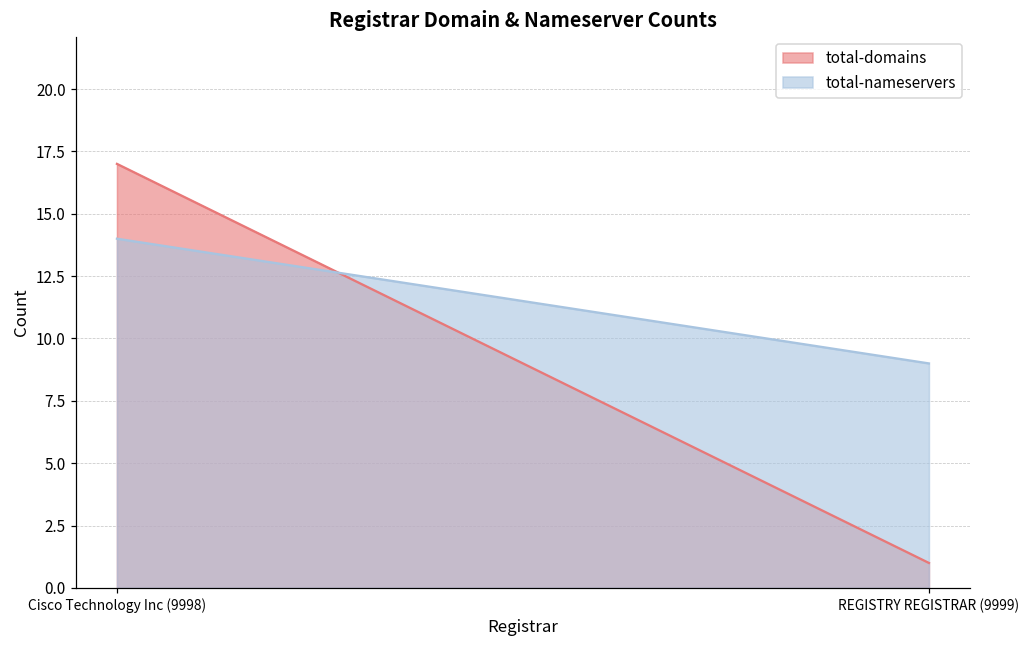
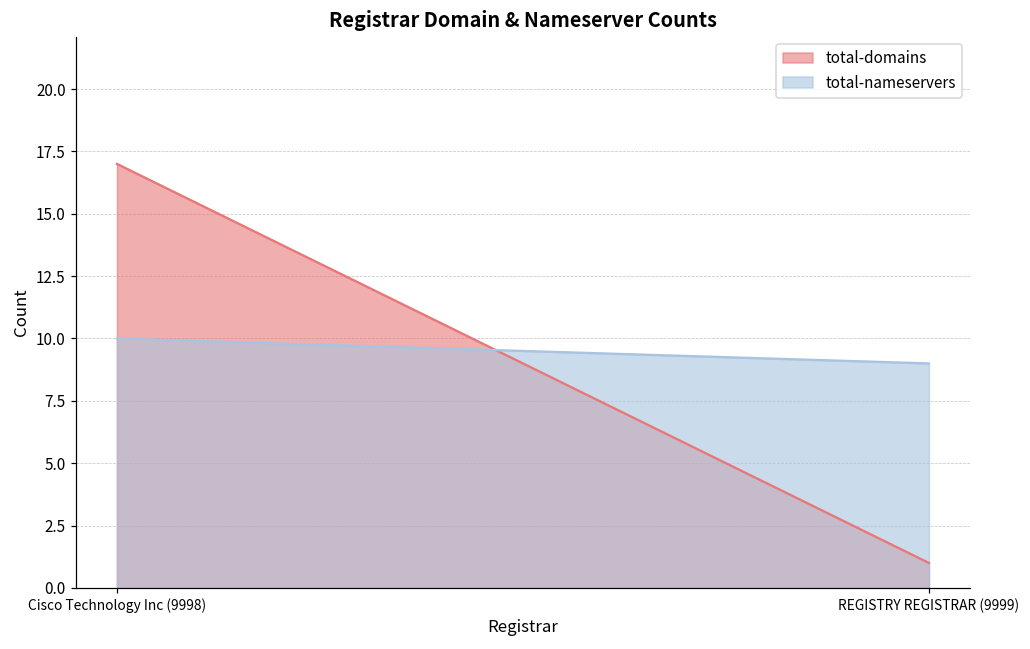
total-nameservers, Cisco Technology Inc (9998): 14 -> 10
